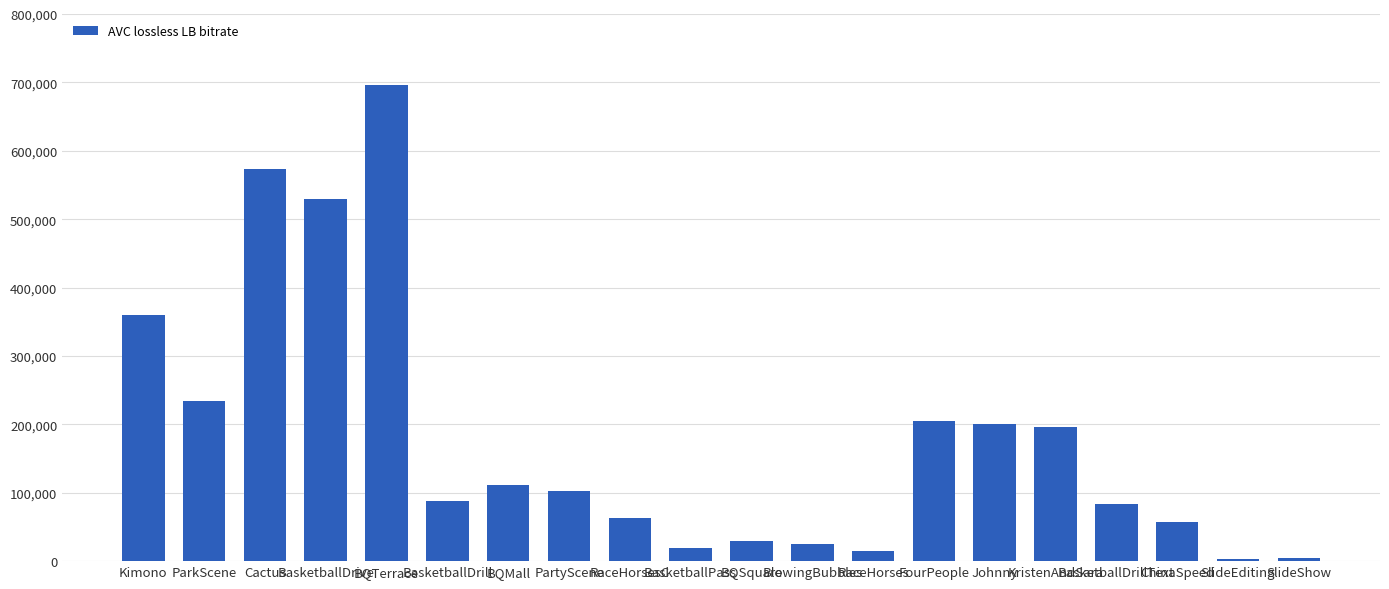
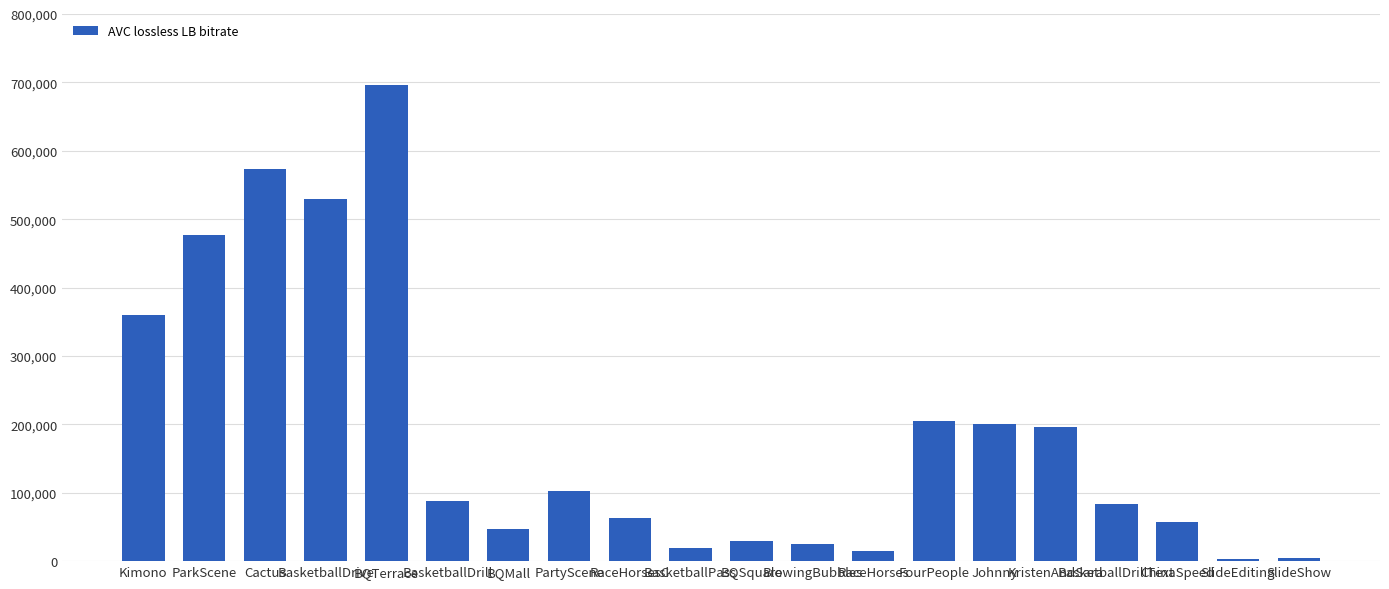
ParkScene: 230,000 -> 480,000
BQMall: 110,000 -> 50,000
